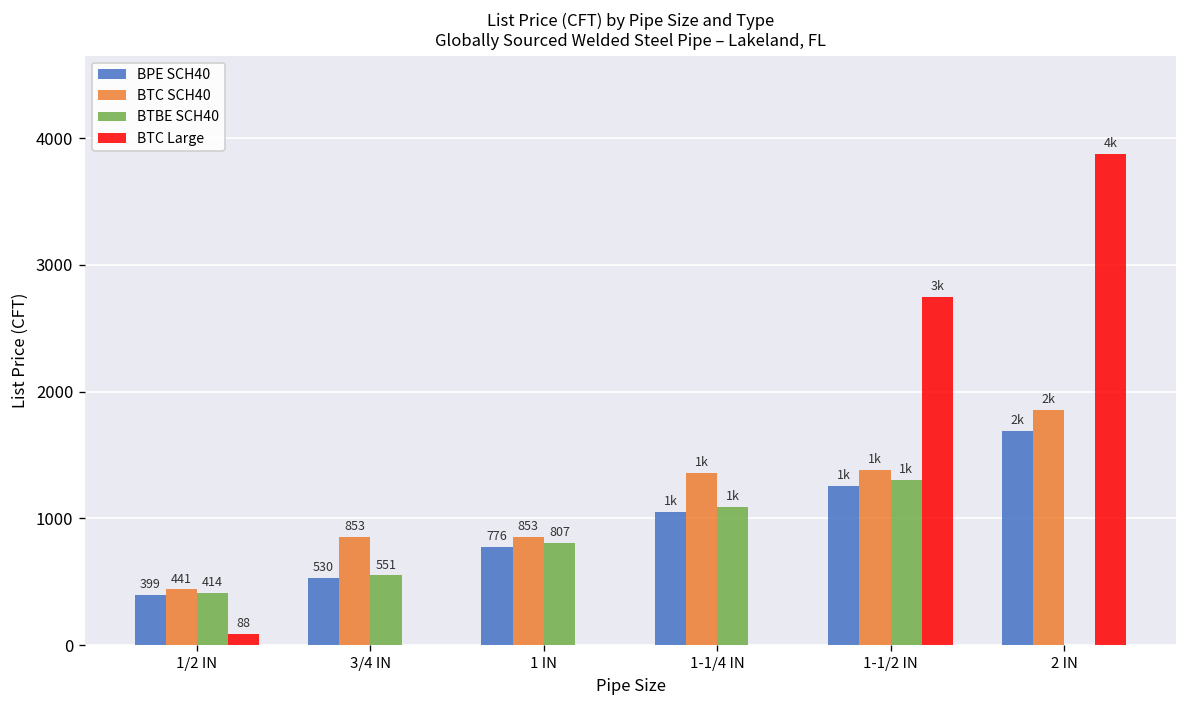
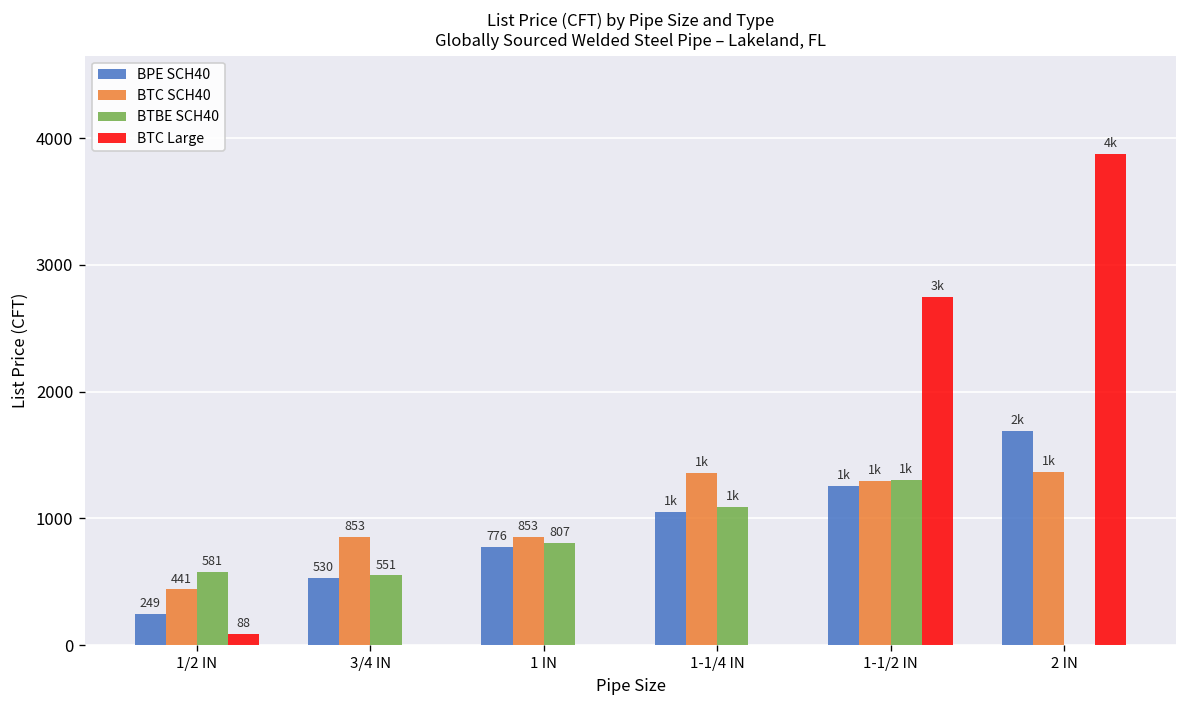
BPE SCH40, 1/2 IN: 399 -> 249
BTBE SCH40, 1/2 IN: 414 -> 581
BTC SCH40, 1-1/2 IN: 1380 -> 1290
BTC SCH40, 2 IN: 2k -> 1k
